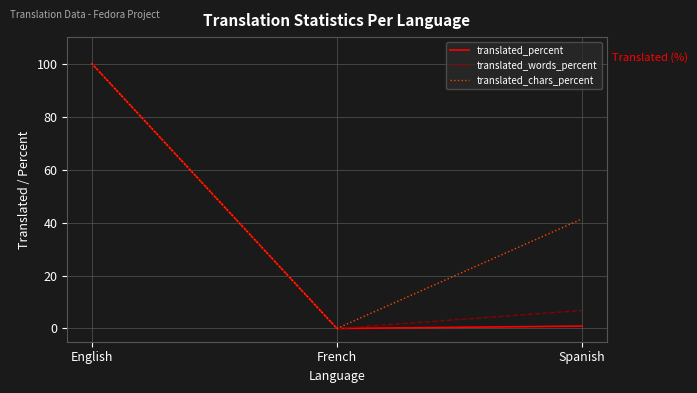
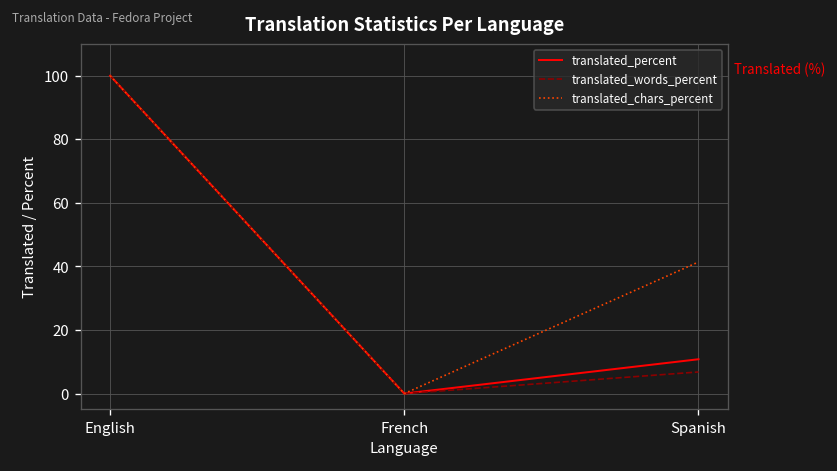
translated_percent, Spanish: 1 -> 11
